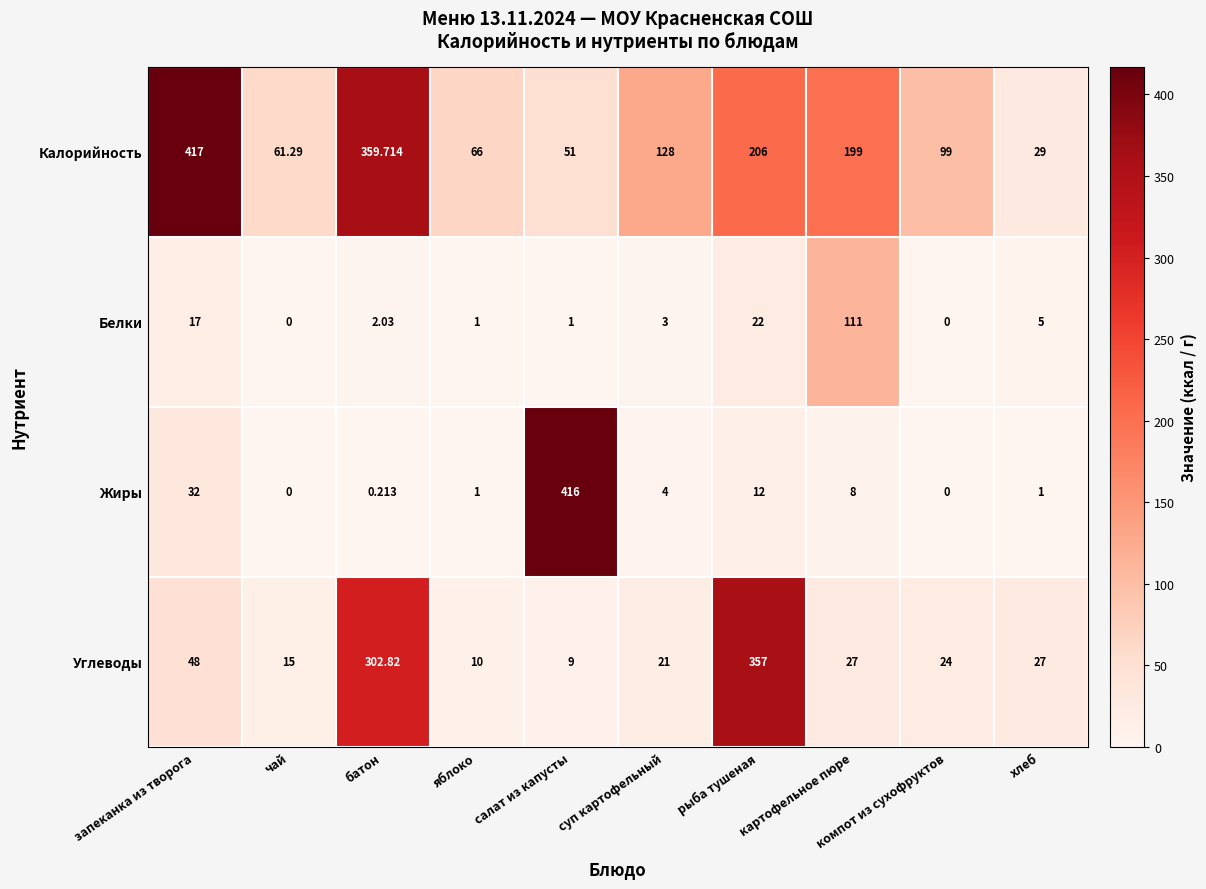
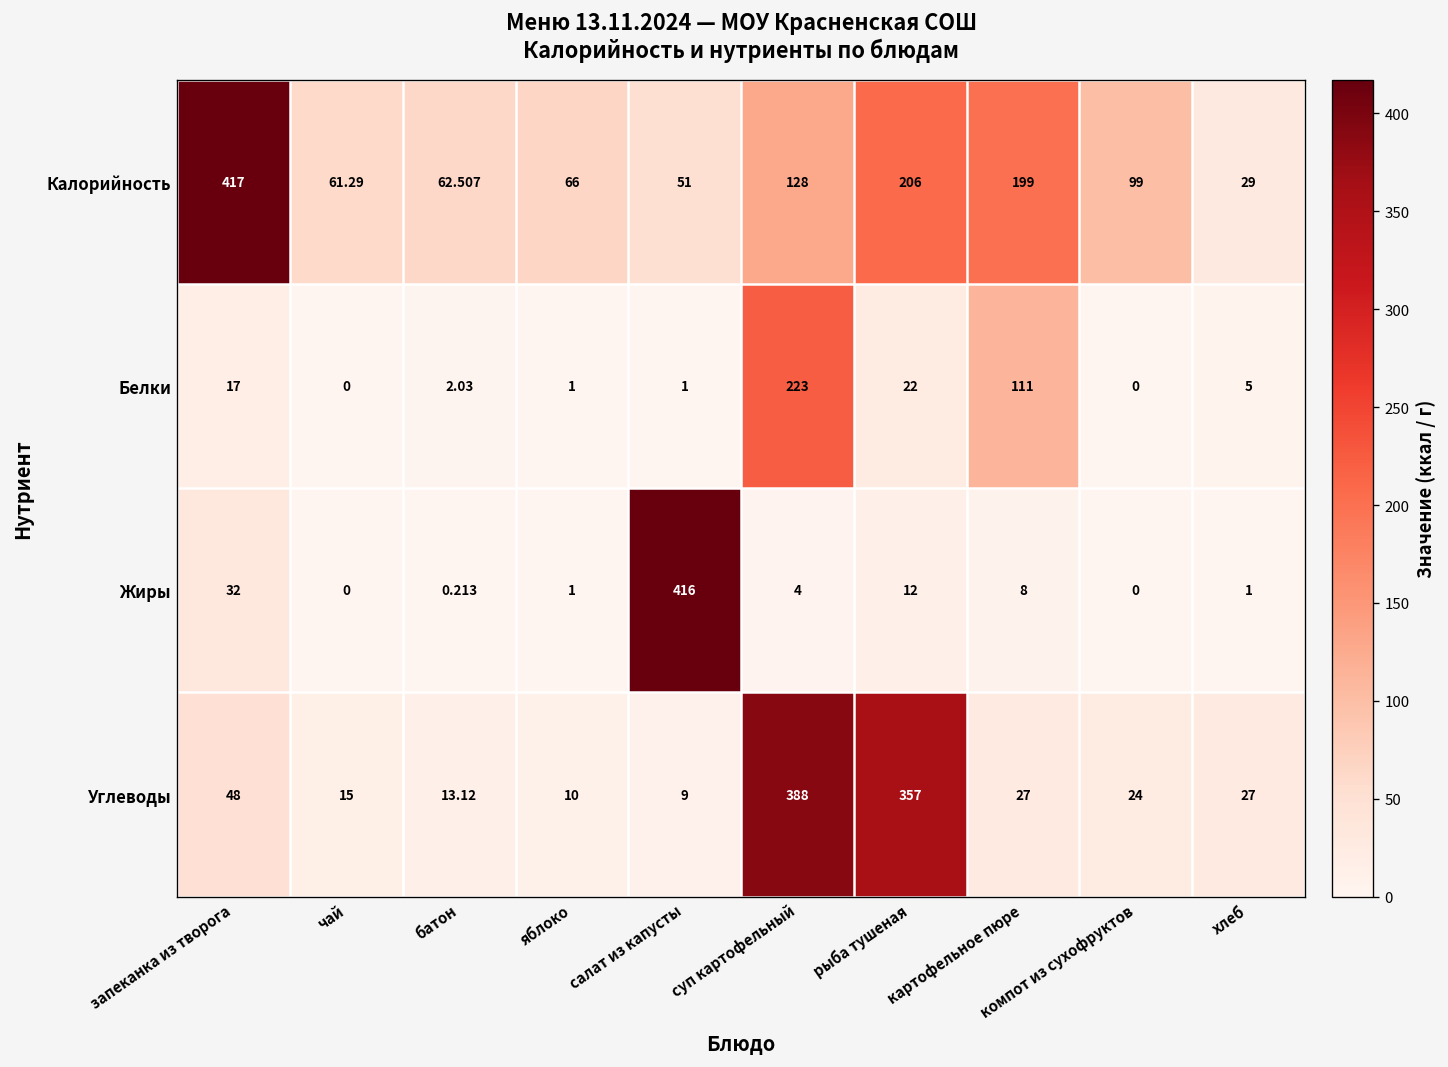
Калорийность, батон: 359.714 -> 62.507
Белки, суп картофельный: 3 -> 223
Углеводы, батон: 302.82 -> 13.12
Углеводы, суп картофельный: 21 -> 388
